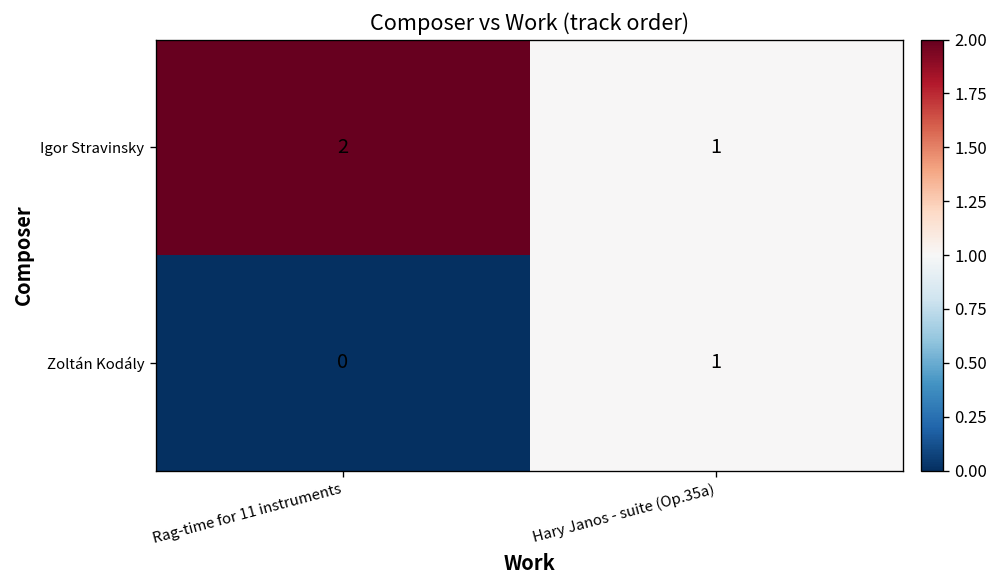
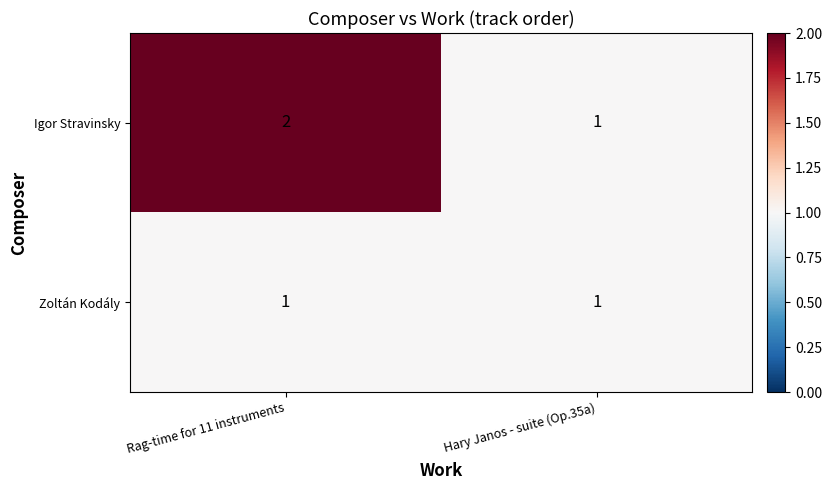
Zoltán Kodály, Rag-time for 11 instruments: 0 -> 1
